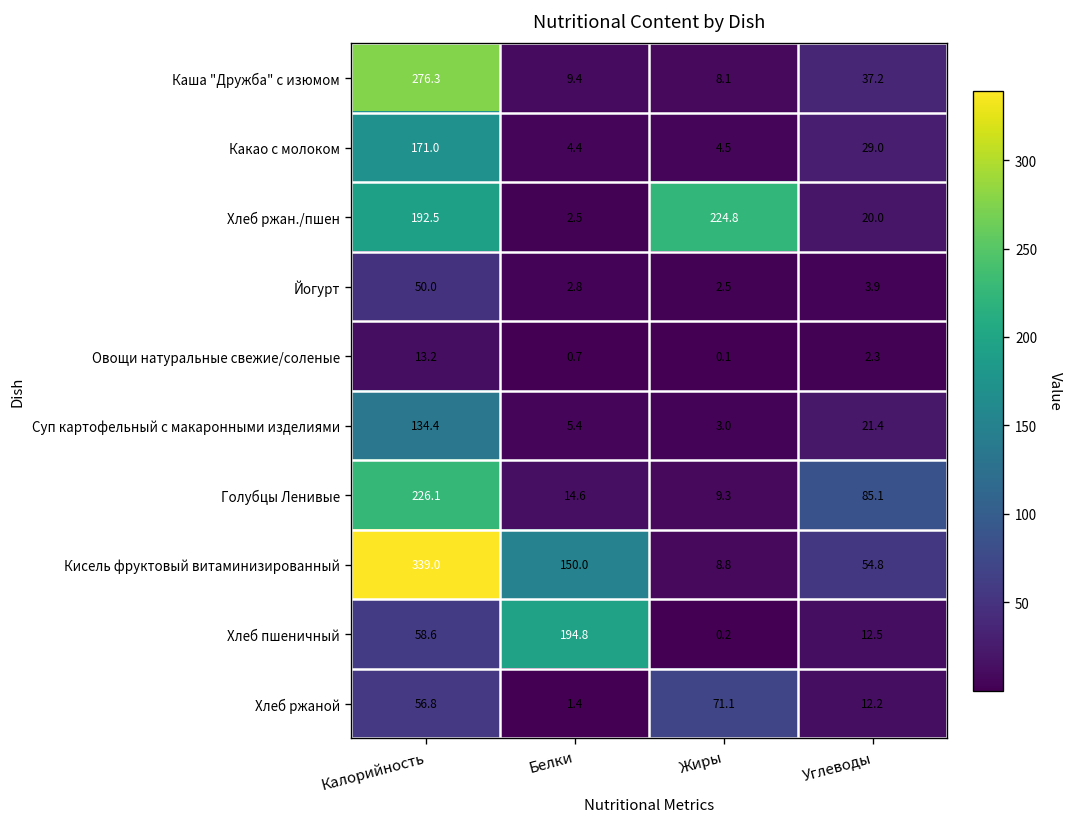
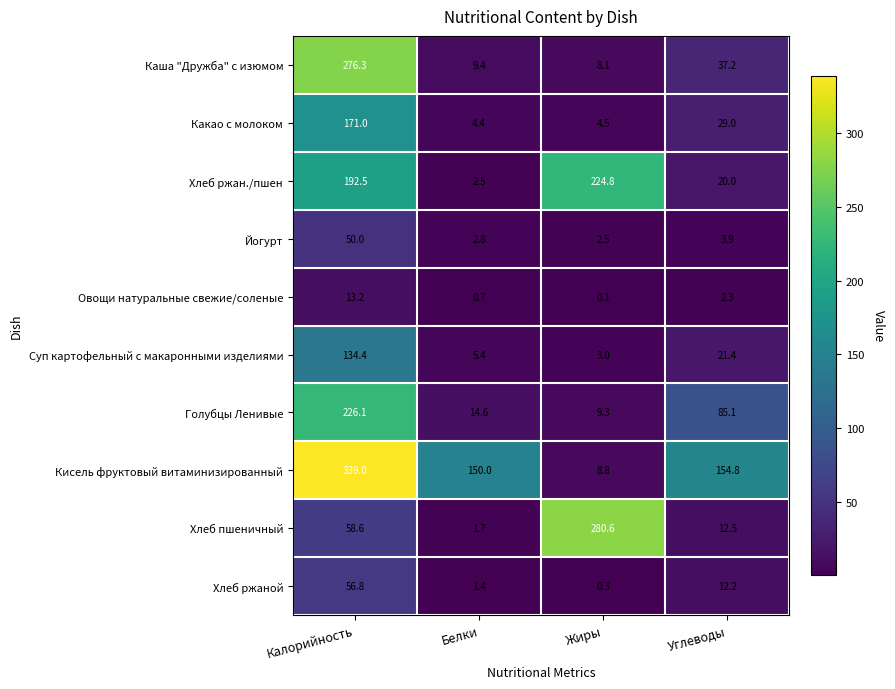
Кисель фруктовый витаминизированный, Углеводы: 54.8 -> 154.8
Хлеб пшеничный, Белки: 194.8 -> 1.7
Хлеб пшеничный, Жиры: 0.2 -> 280.6
Хлеб ржаной, Жиры: 71.1 -> 0.3
